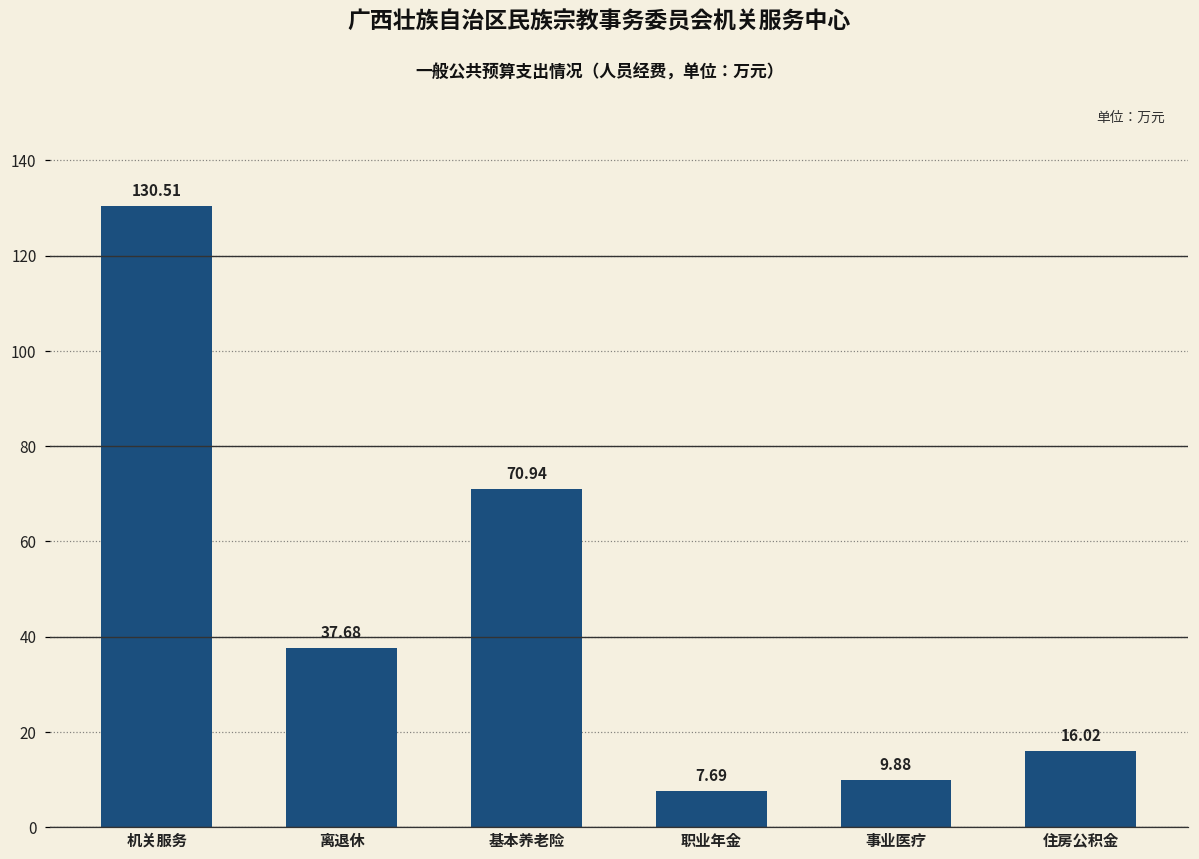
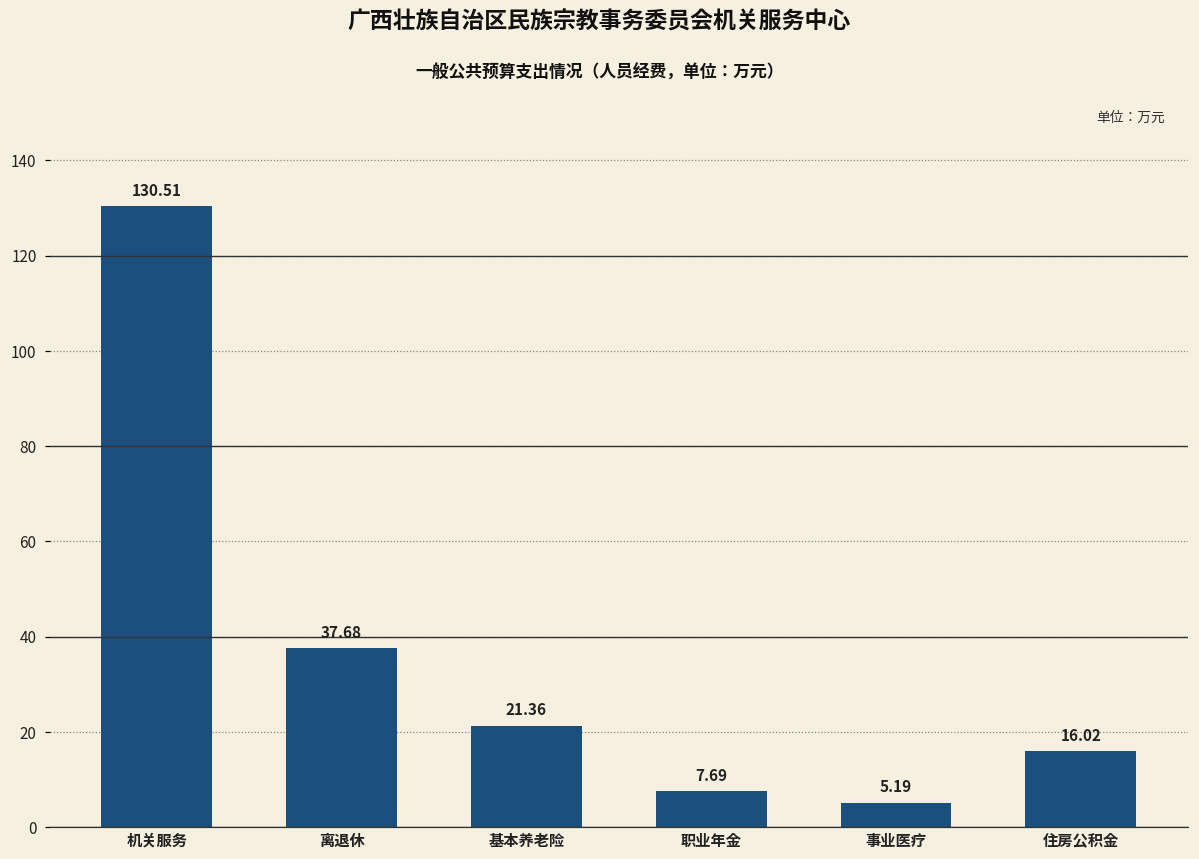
基本养老险: 70.94 -> 21.36
事业医疗: 9.88 -> 5.19
